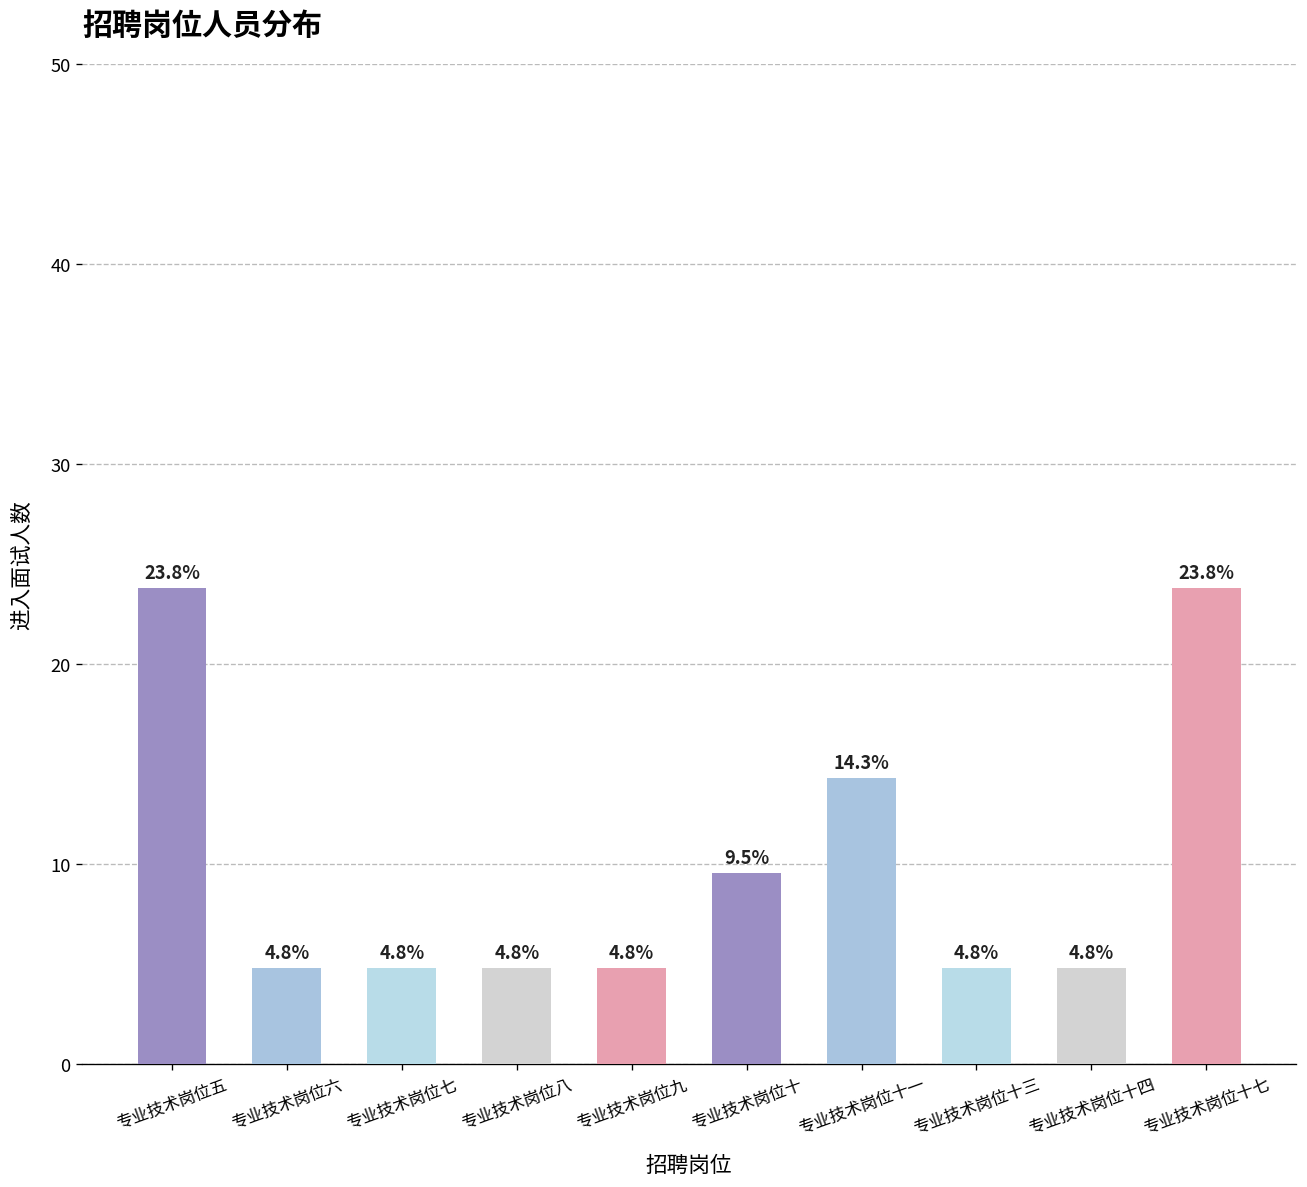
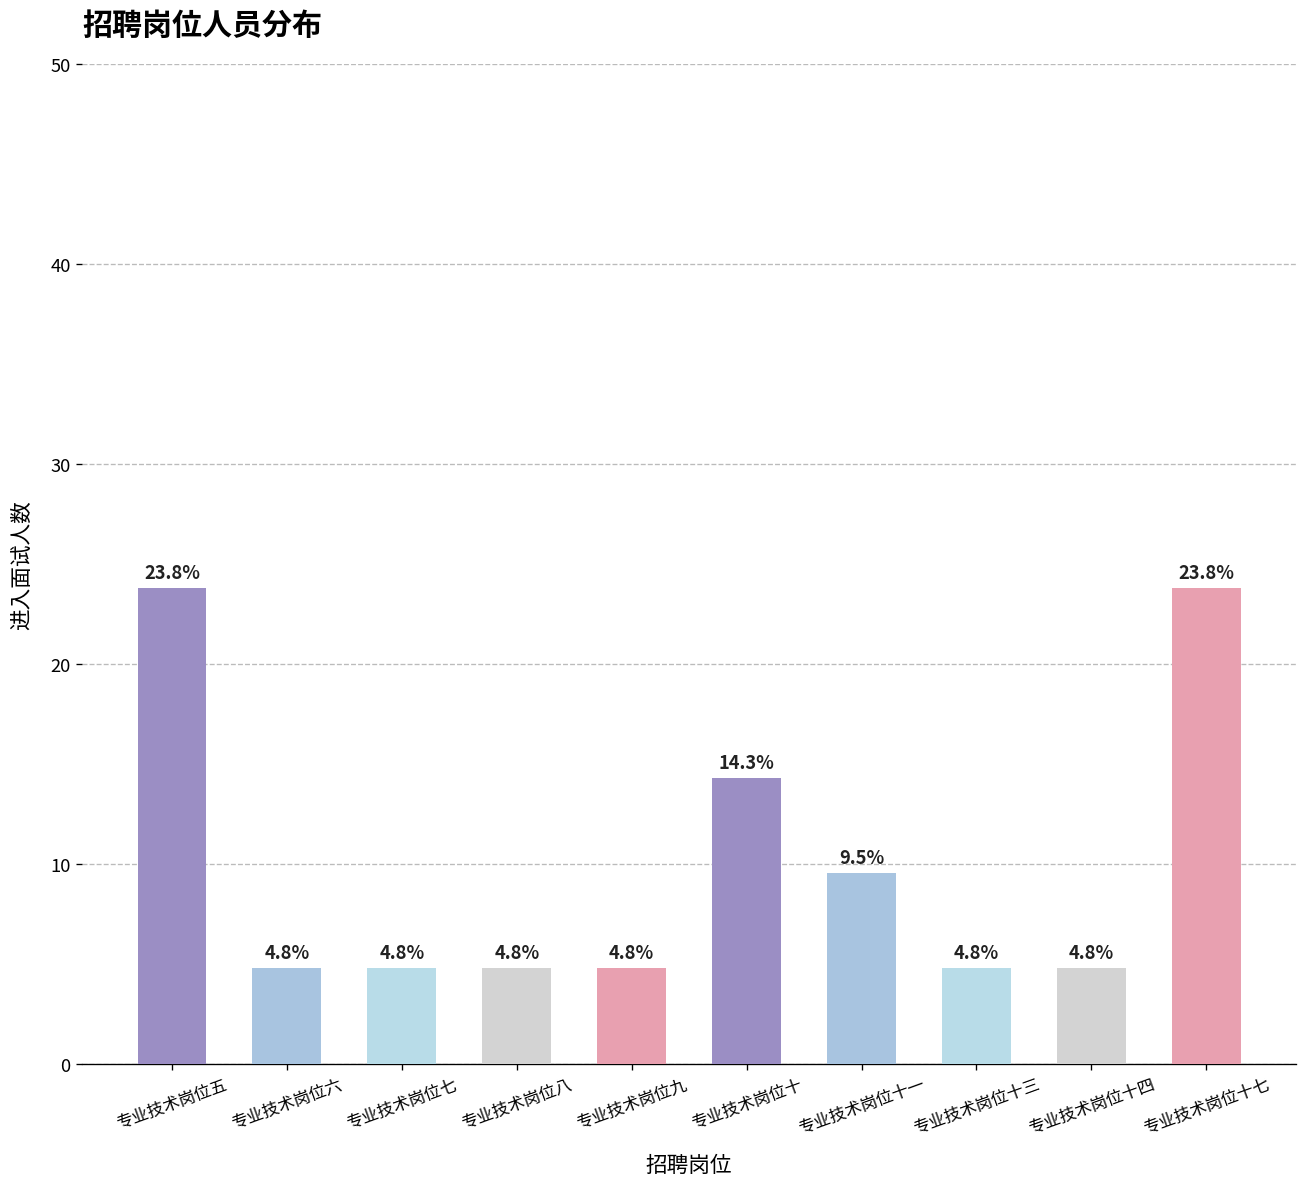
专业技术岗位十: 9.5% -> 14.3%
专业技术岗位十一: 14.3% -> 9.5%
